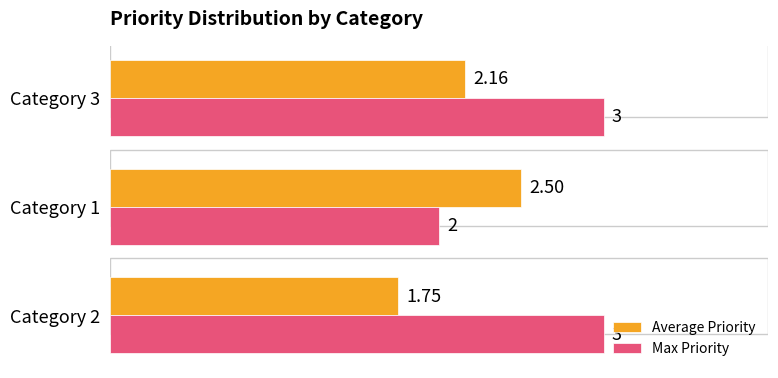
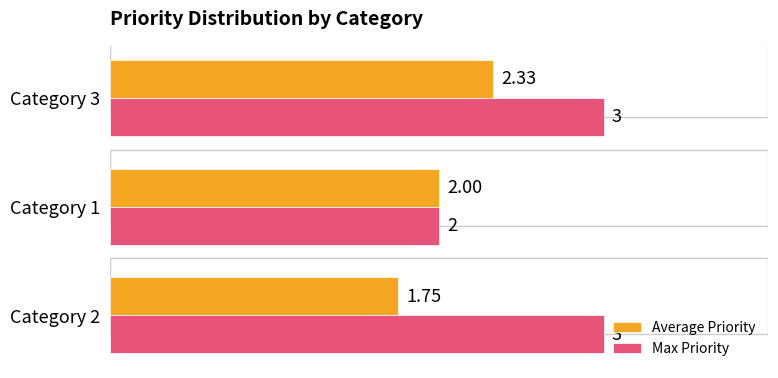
Average Priority, Category 3: 2.16 -> 2.33
Average Priority, Category 1: 2.50 -> 2.00
